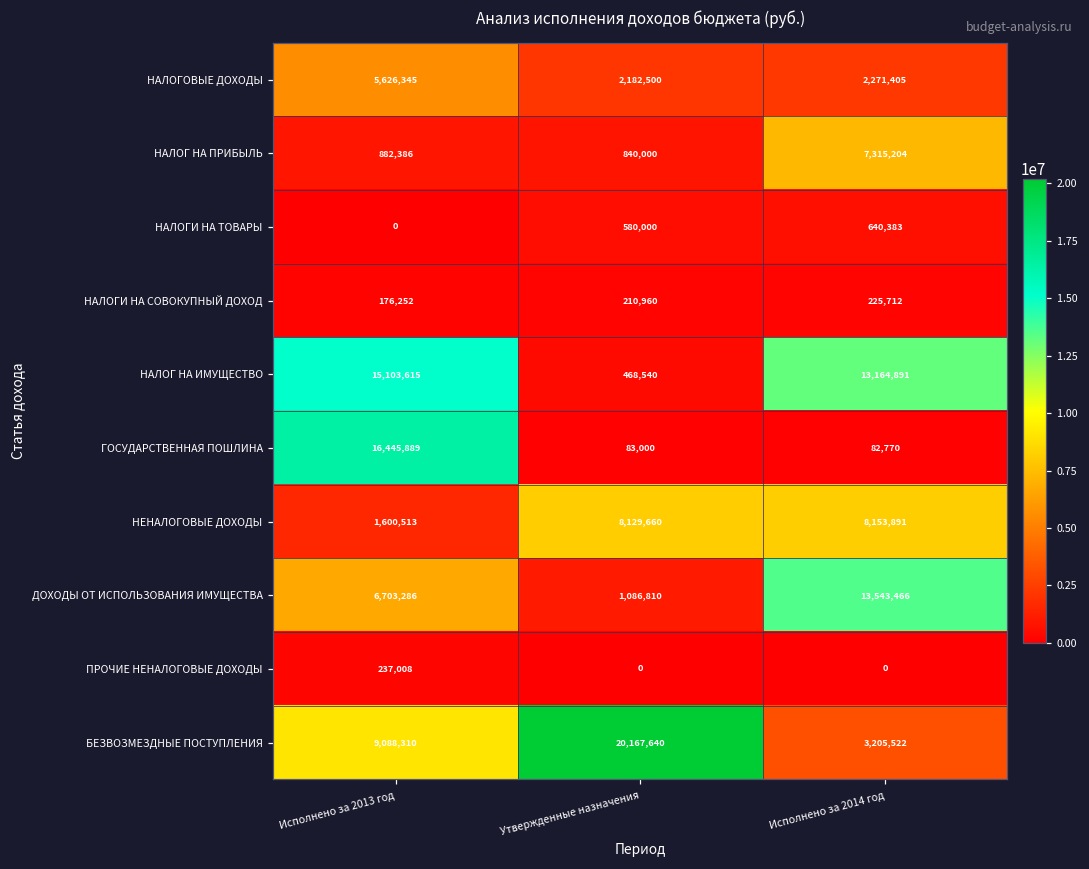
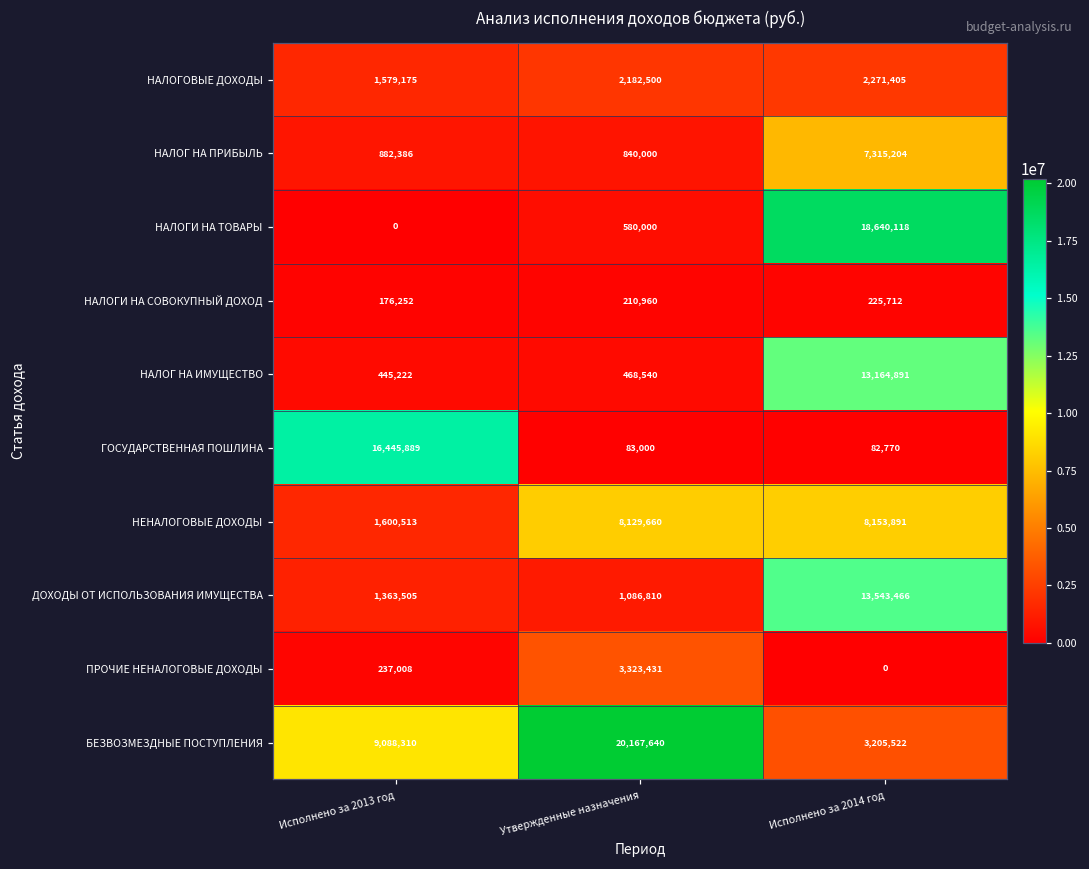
НАЛОГОВЫЕ ДОХОДЫ, Исполнено за 2013 год: 5,626,345 -> 1,579,175
НАЛОГИ НА ТОВАРЫ, Исполнено за 2014 год: 640,383 -> 18,640,118
НАЛОГ НА ИМУЩЕСТВО, Исполнено за 2013 год: 15,103,615 -> 445,222
ДОХОДЫ ОТ ИСПОЛЬЗОВАНИЯ ИМУЩЕСТВА, Исполнено за 2013 год: 6,703,286 -> 1,363,505
ПРОЧИЕ НЕНАЛОГОВЫЕ ДОХОДЫ, Утвержденные назначения: 0 -> 3,323,431
